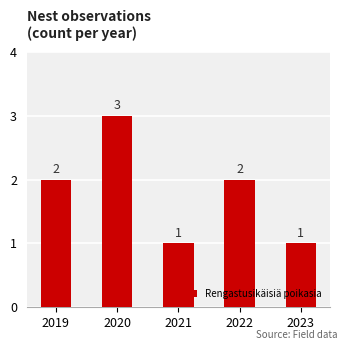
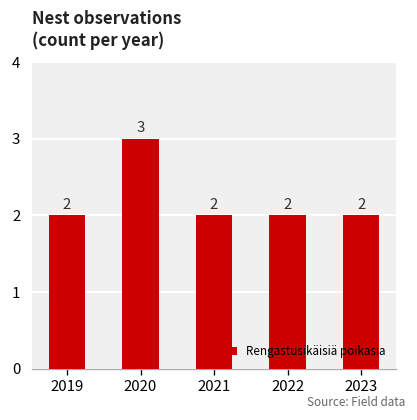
2021: 1 -> 2
2023: 1 -> 2
